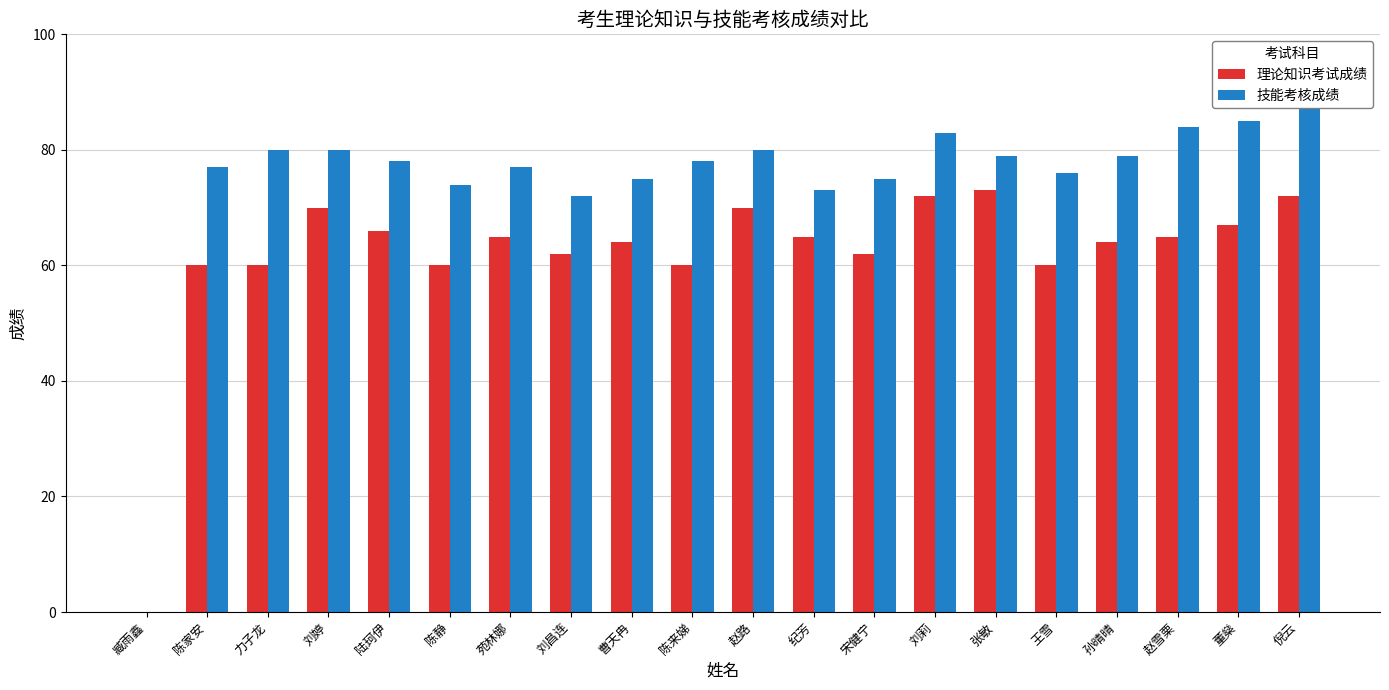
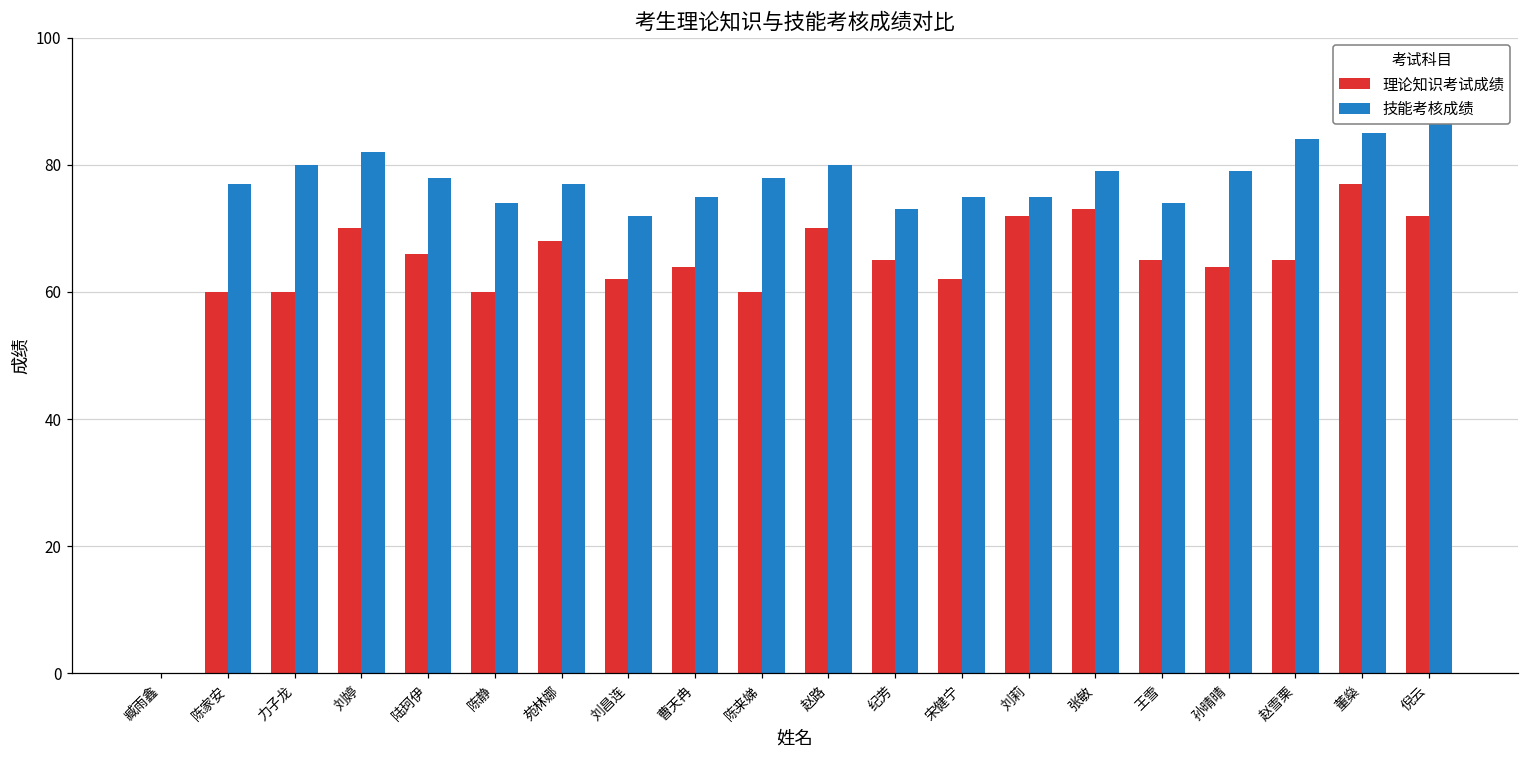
技能考核成绩, 刘婷: 80 -> 82
理论知识考试成绩, 苑林娜: 65 -> 68
技能考核成绩, 刘莉: 83 -> 75
理论知识考试成绩, 王雪: 60 -> 65
技能考核成绩, 王雪: 76 -> 74
理论知识考试成绩, 董燊: 67 -> 77
